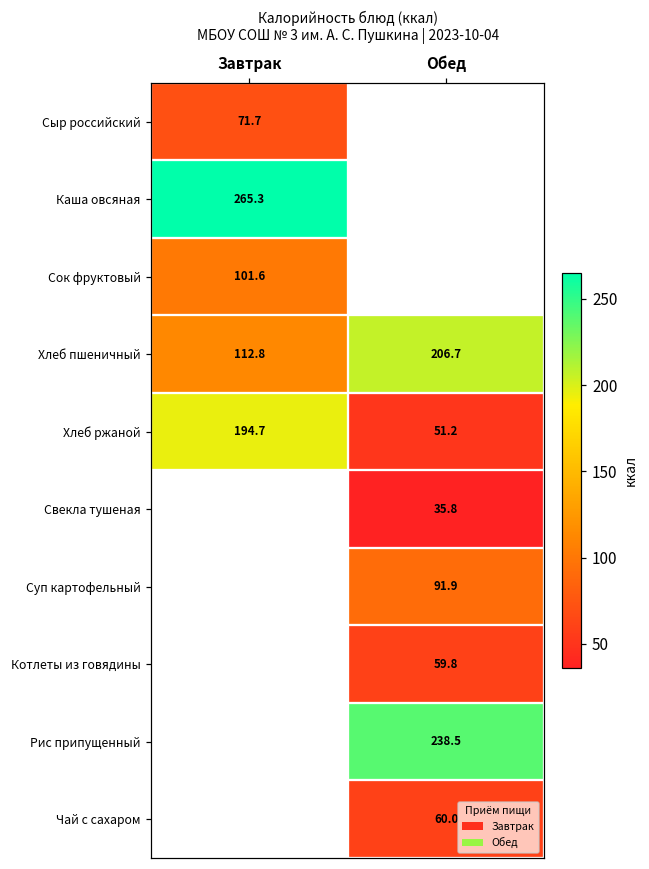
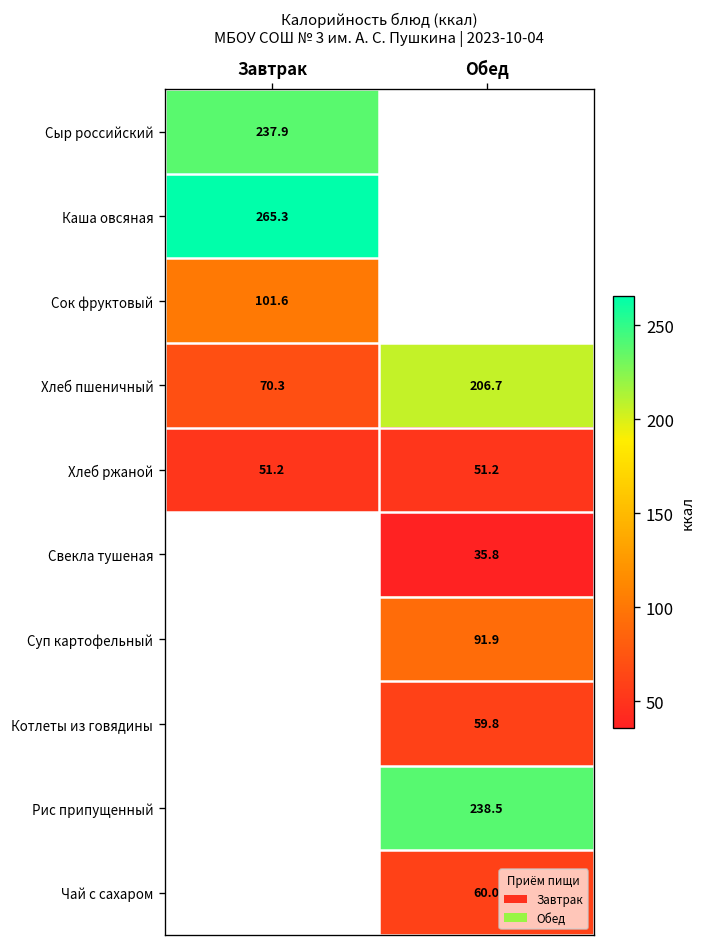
Сыр российский, Завтрак: 71.7 -> 237.9
Хлеб пшеничный, Завтрак: 112.8 -> 70.3
Хлеб ржаной, Завтрак: 194.7 -> 51.2
